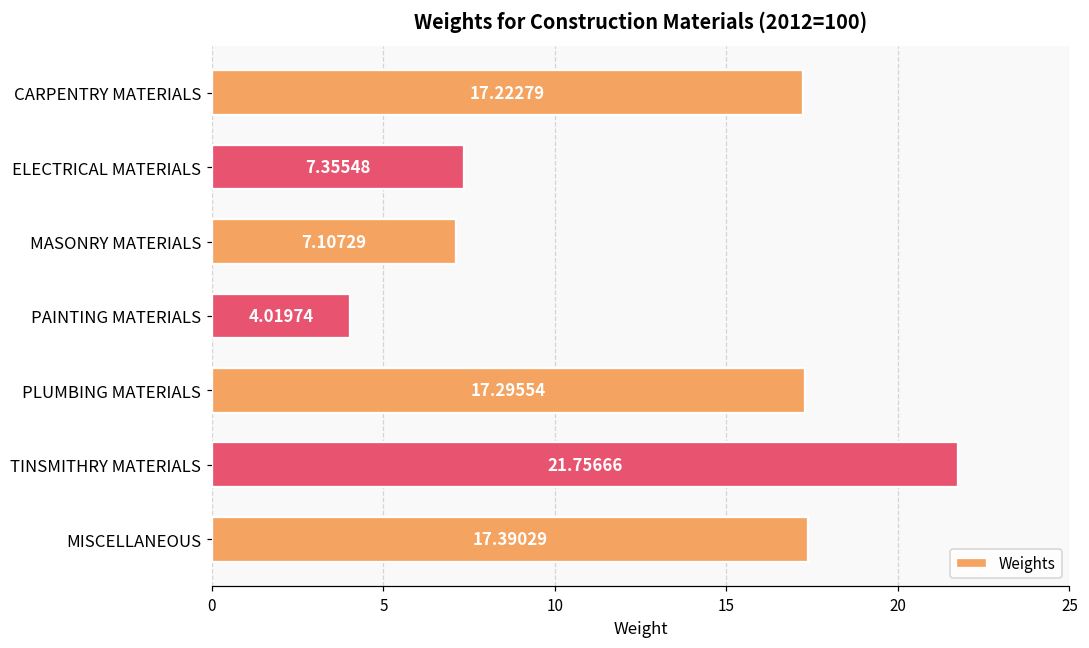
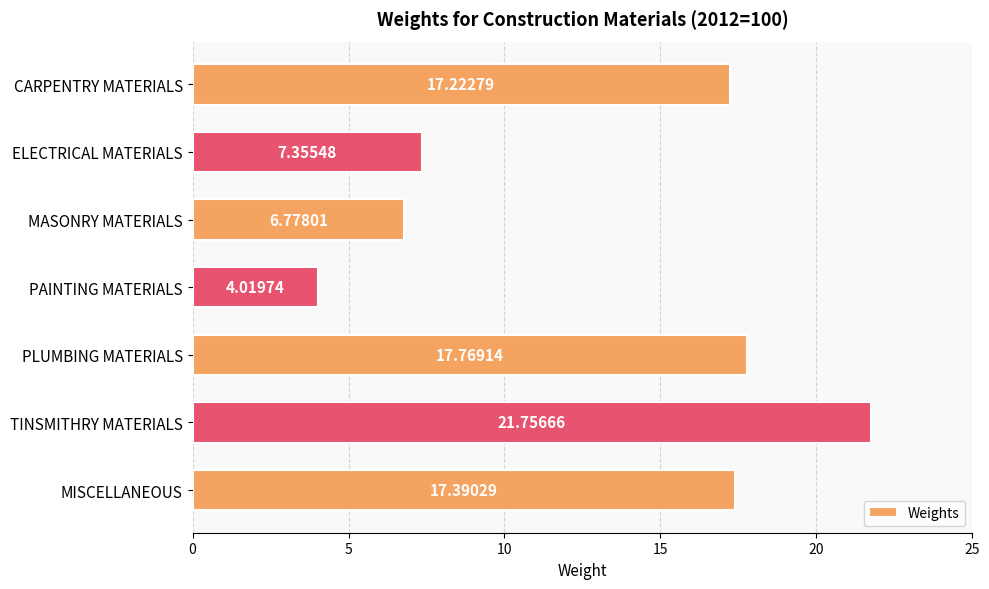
MASONRY MATERIALS: 7.10729 -> 6.77801
PLUMBING MATERIALS: 17.29554 -> 17.76914
